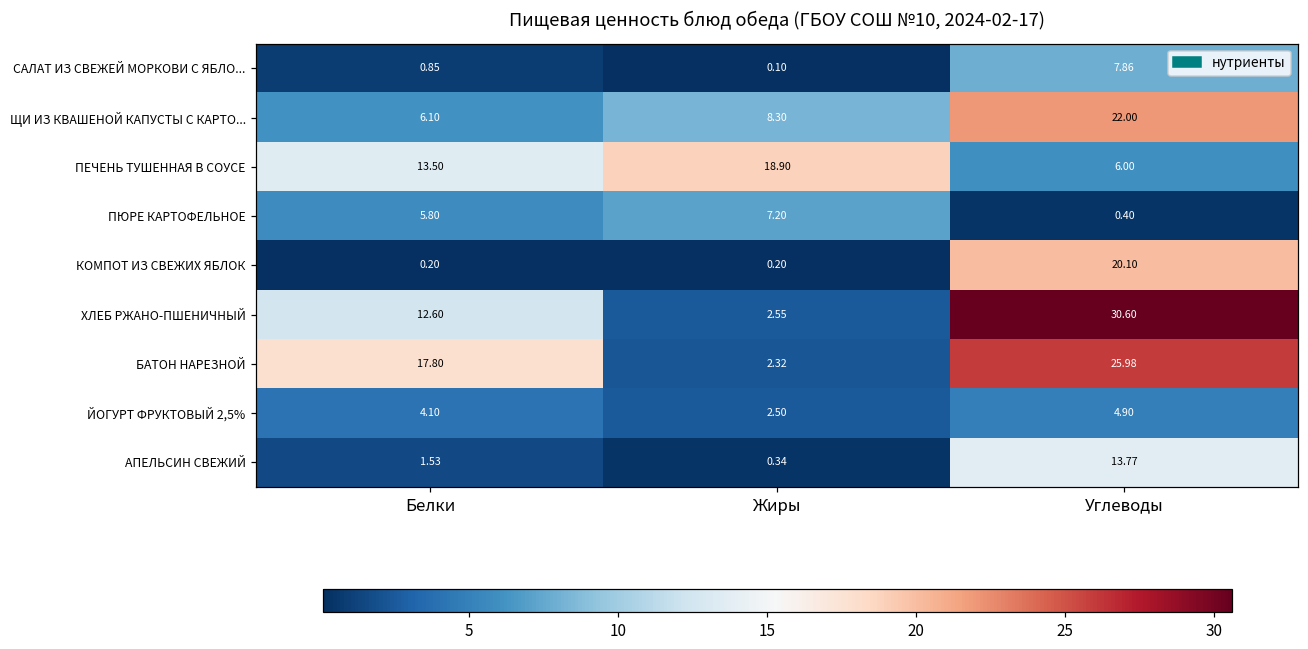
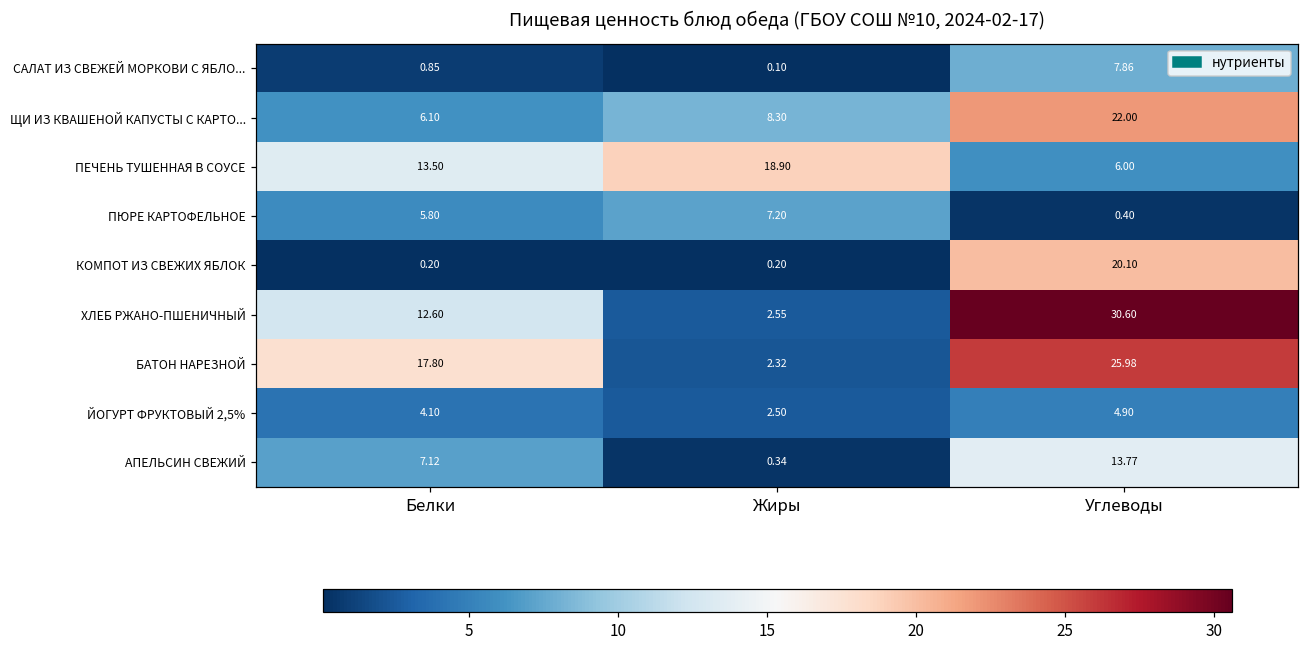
АПЕЛЬСИН СВЕЖИЙ, Белки: 1.53 -> 7.12
